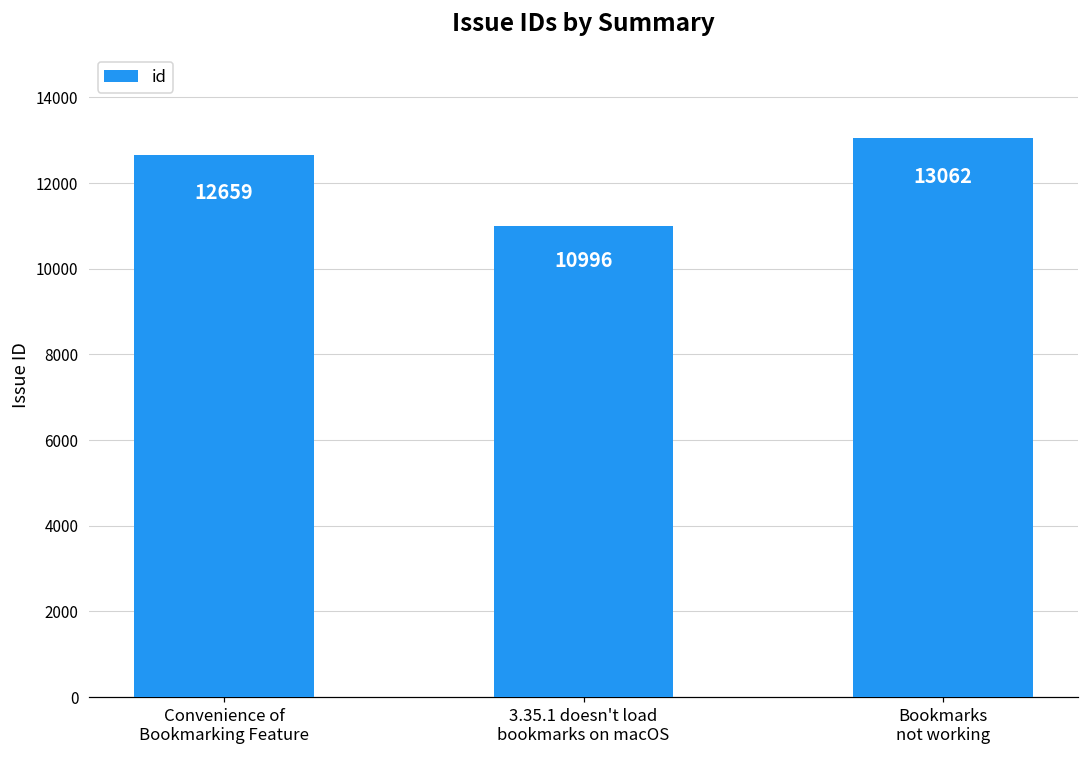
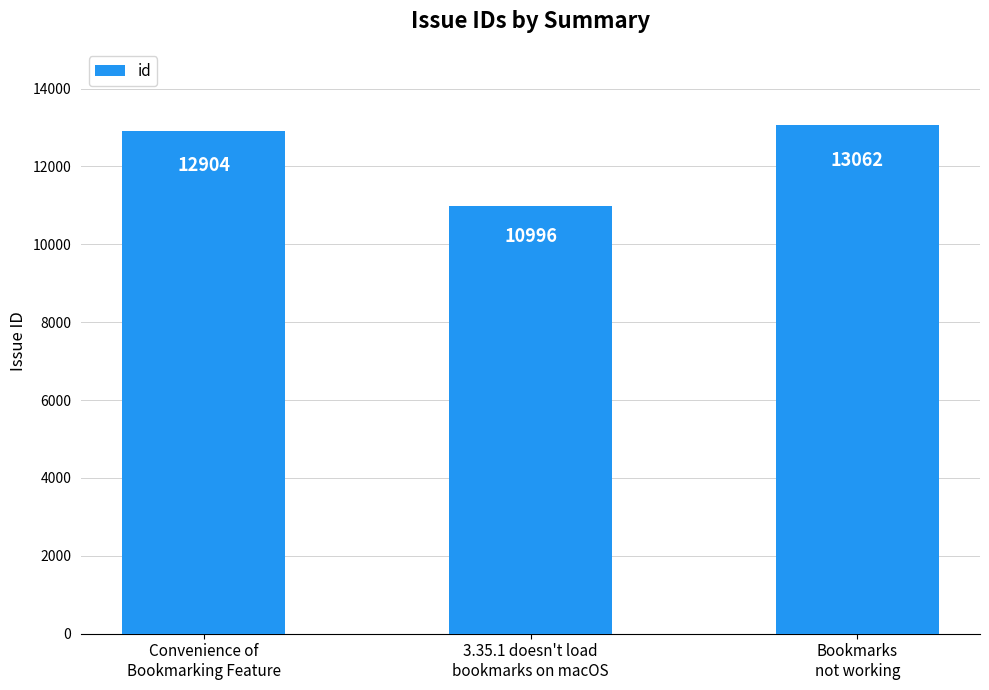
Convenience of Bookmarking Feature: 12659 -> 12904
